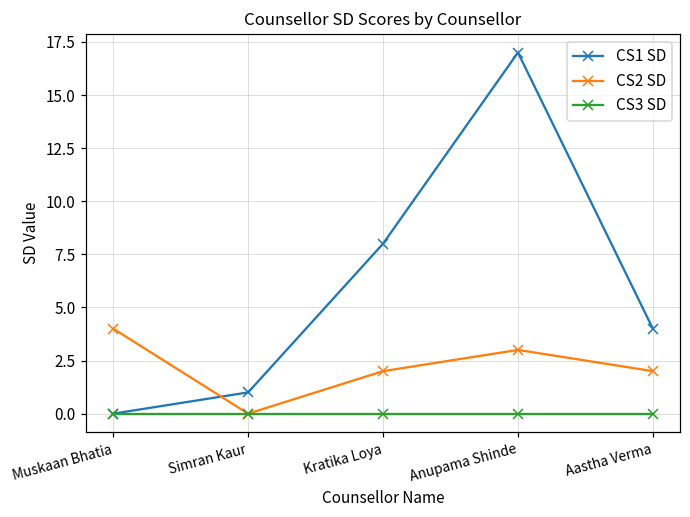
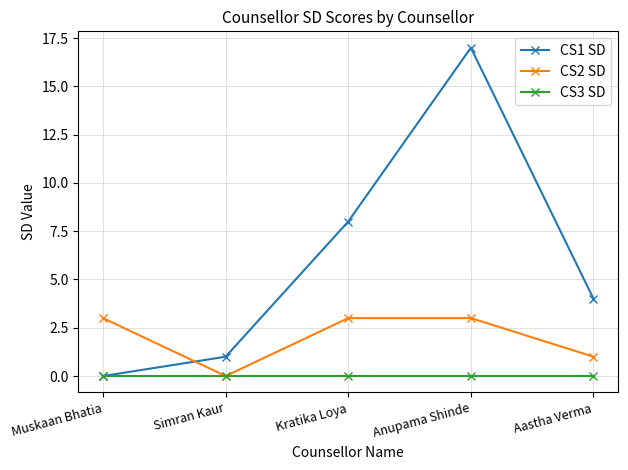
CS2 SD, Muskaan Bhatia: 4 -> 3
CS2 SD, Kratika Loya: 2 -> 3
CS2 SD, Aastha Verma: 2 -> 1
